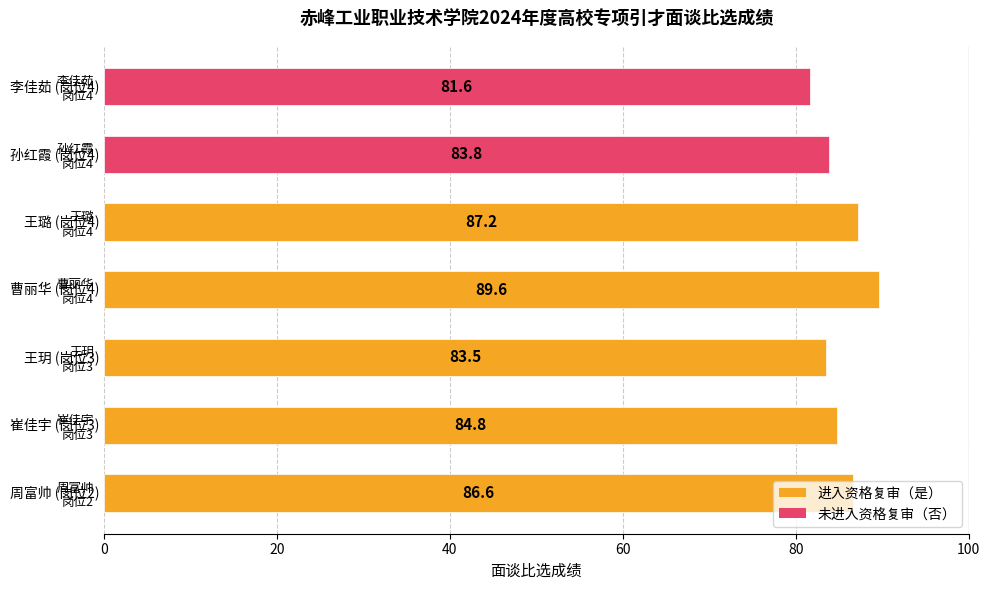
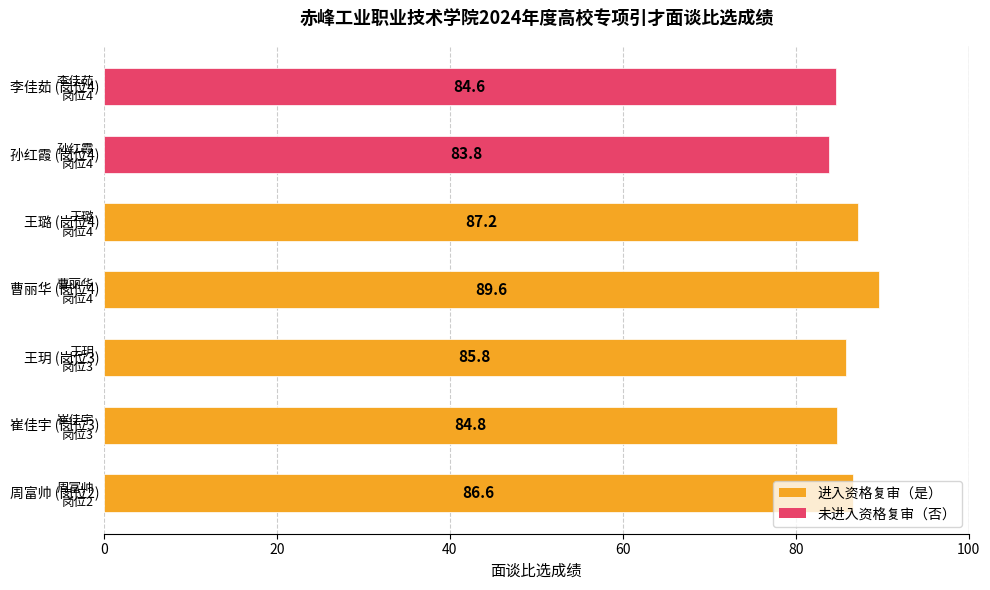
李佳茹 岗位4: 81.6 -> 84.6
王玥 岗位3: 83.5 -> 85.8
